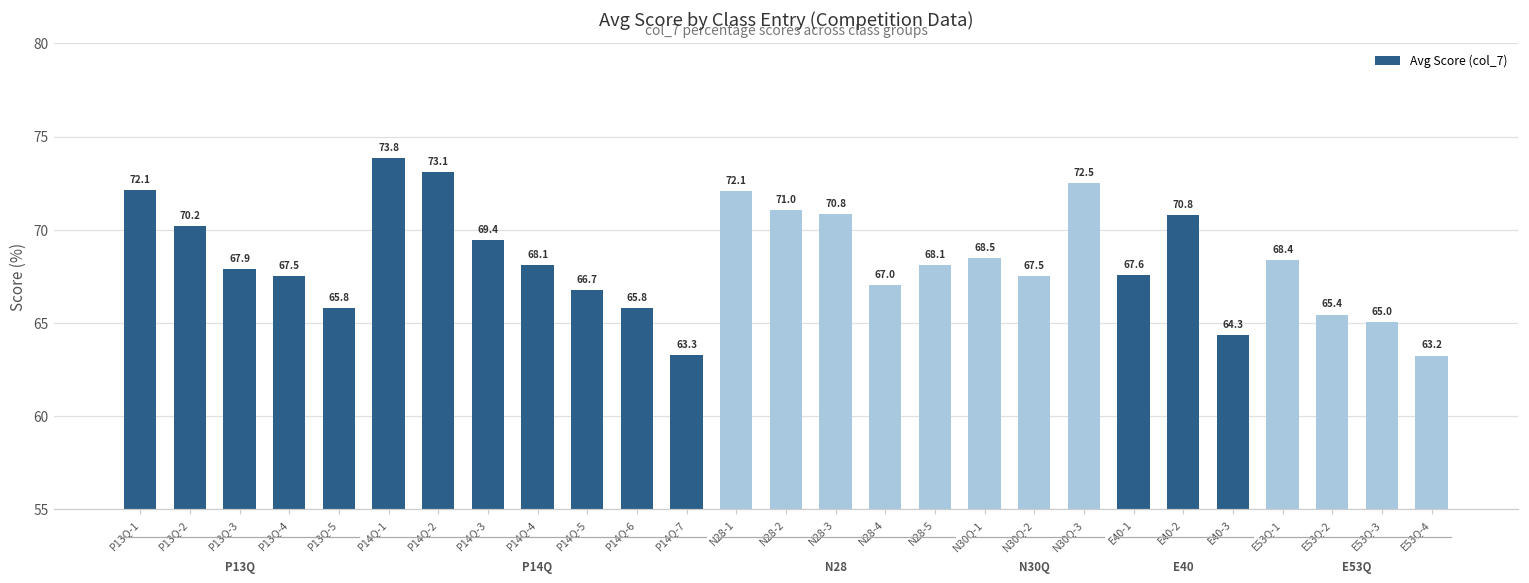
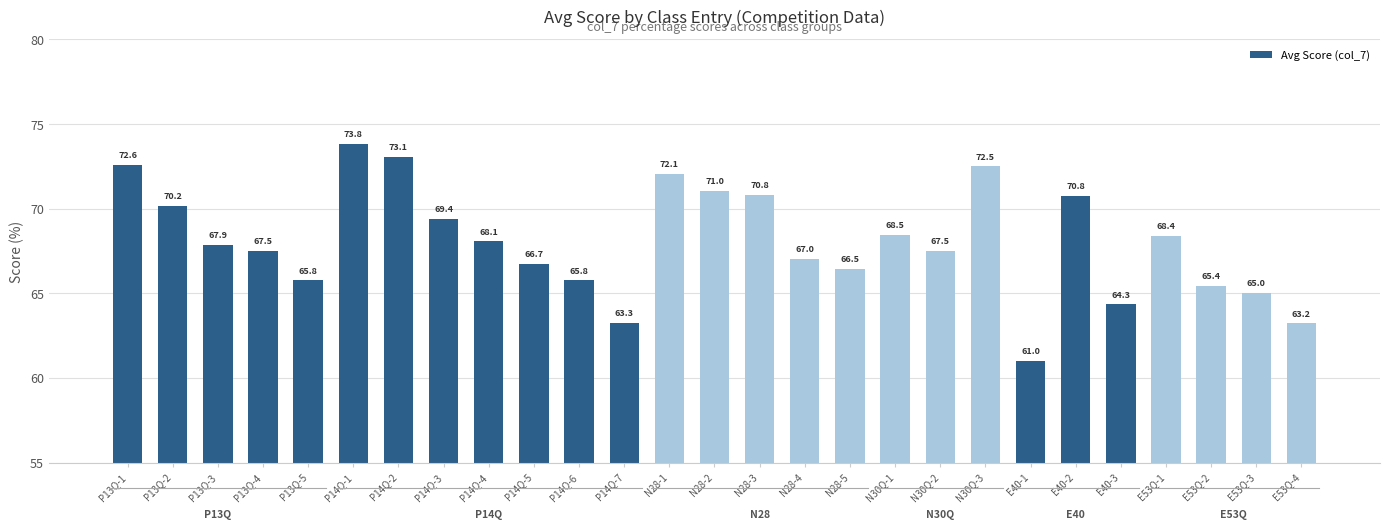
Avg Score (col_7), P13Q-1: 72.1 -> 72.6
Avg Score (col_7), N28-5: 68.1 -> 66.5
Avg Score (col_7), E40-1: 67.6 -> 61.0
